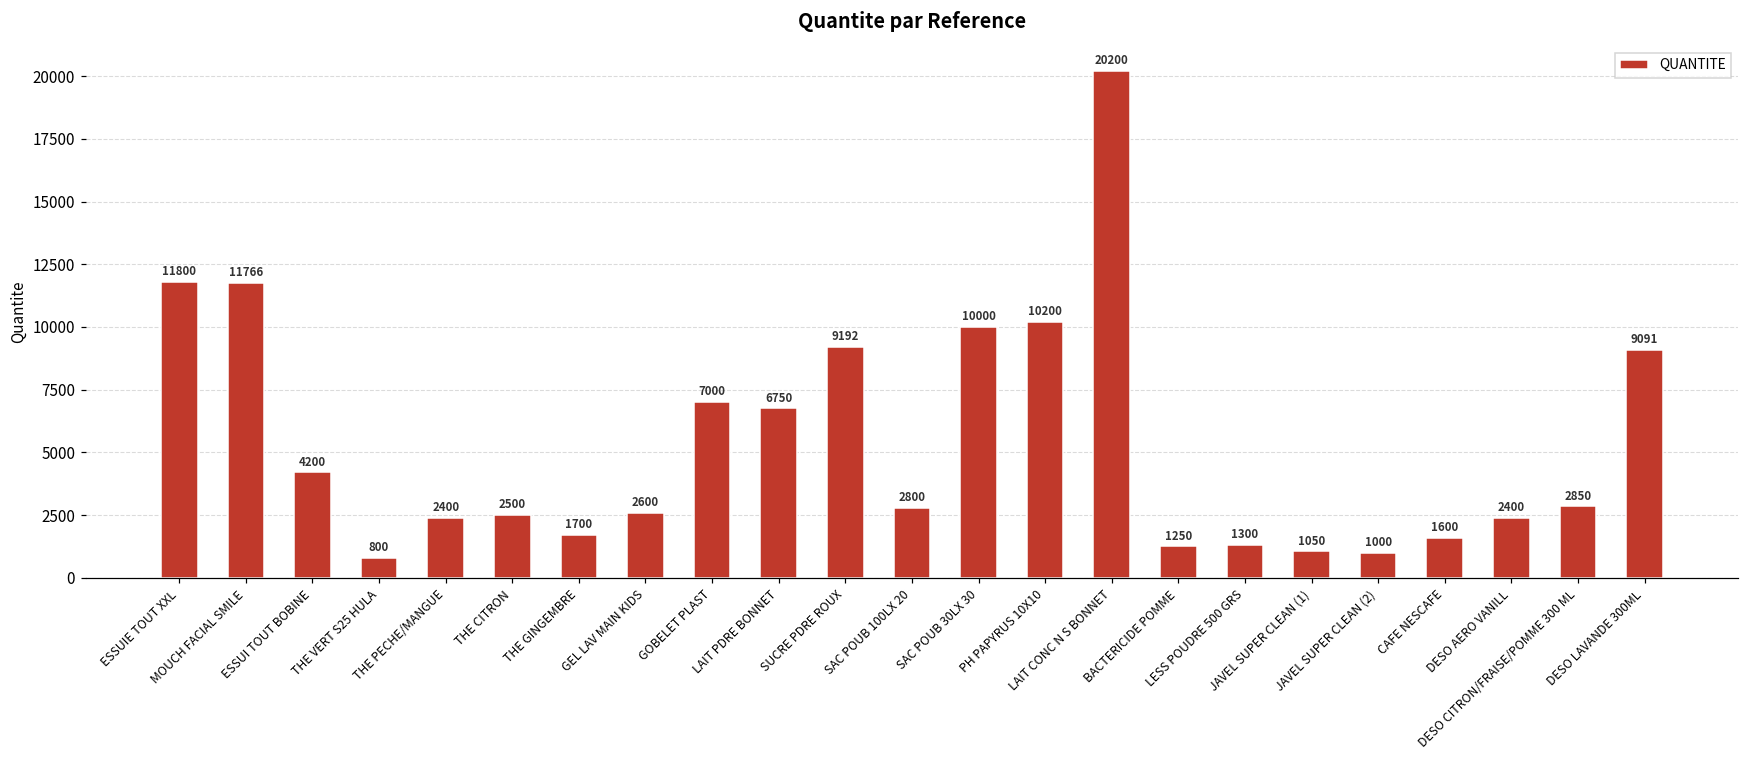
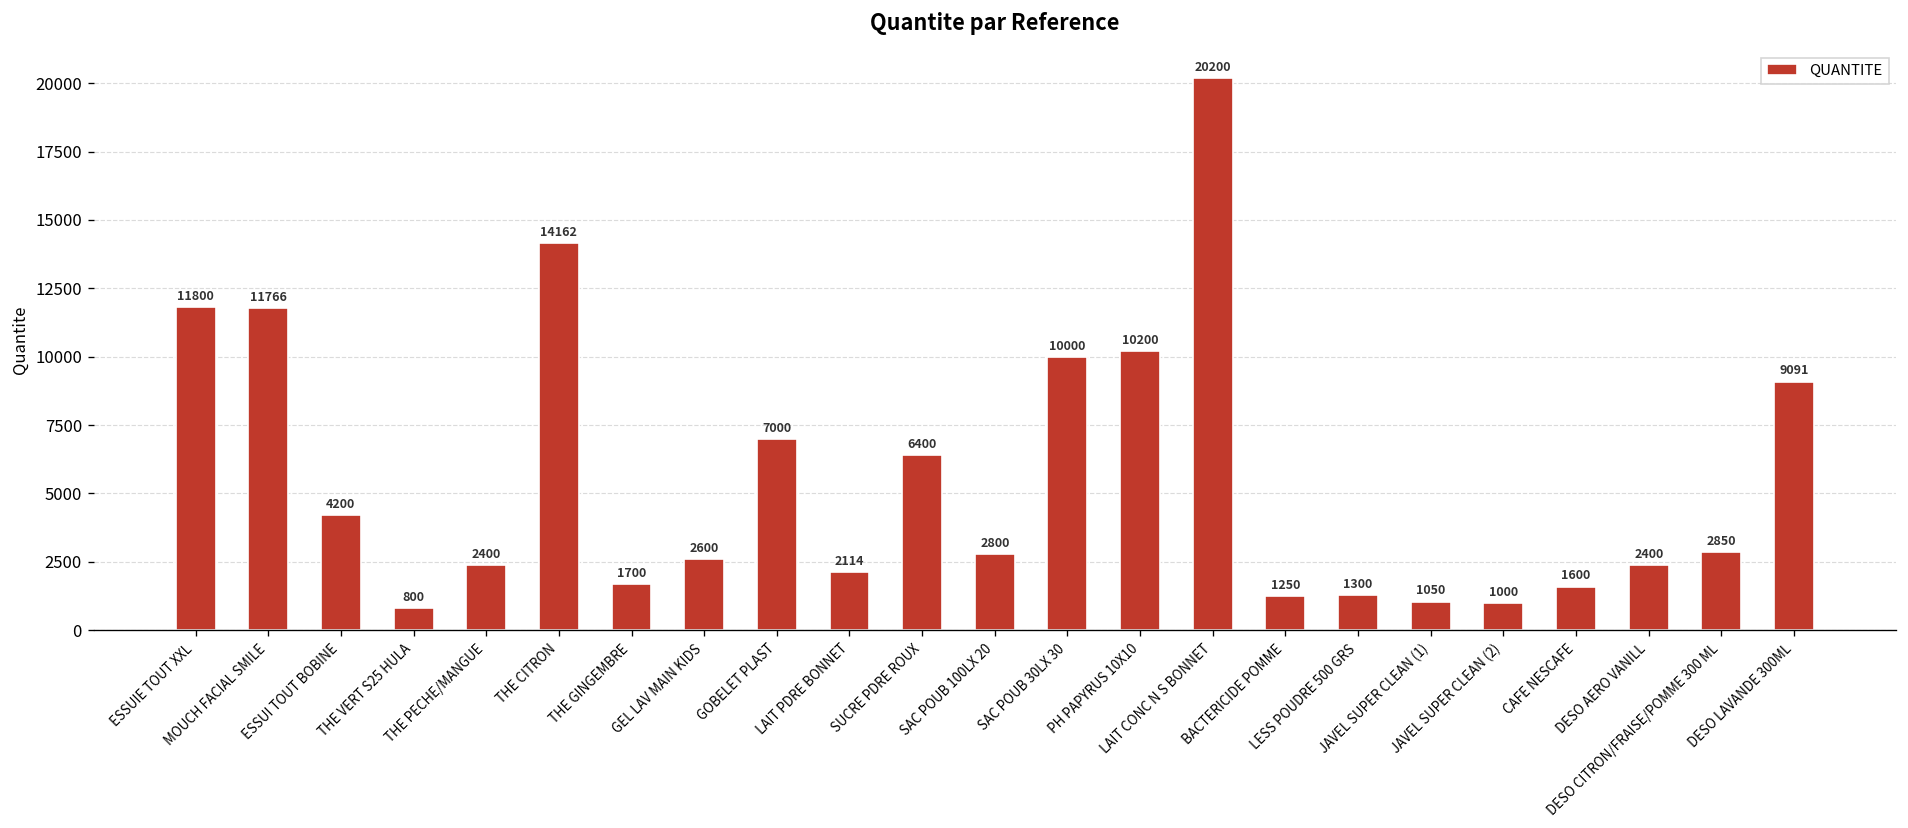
THE CITRON: 2500 -> 14162
LAIT PDRE BONNET: 6750 -> 2114
SUCRE PDRE ROUX: 9192 -> 6400
